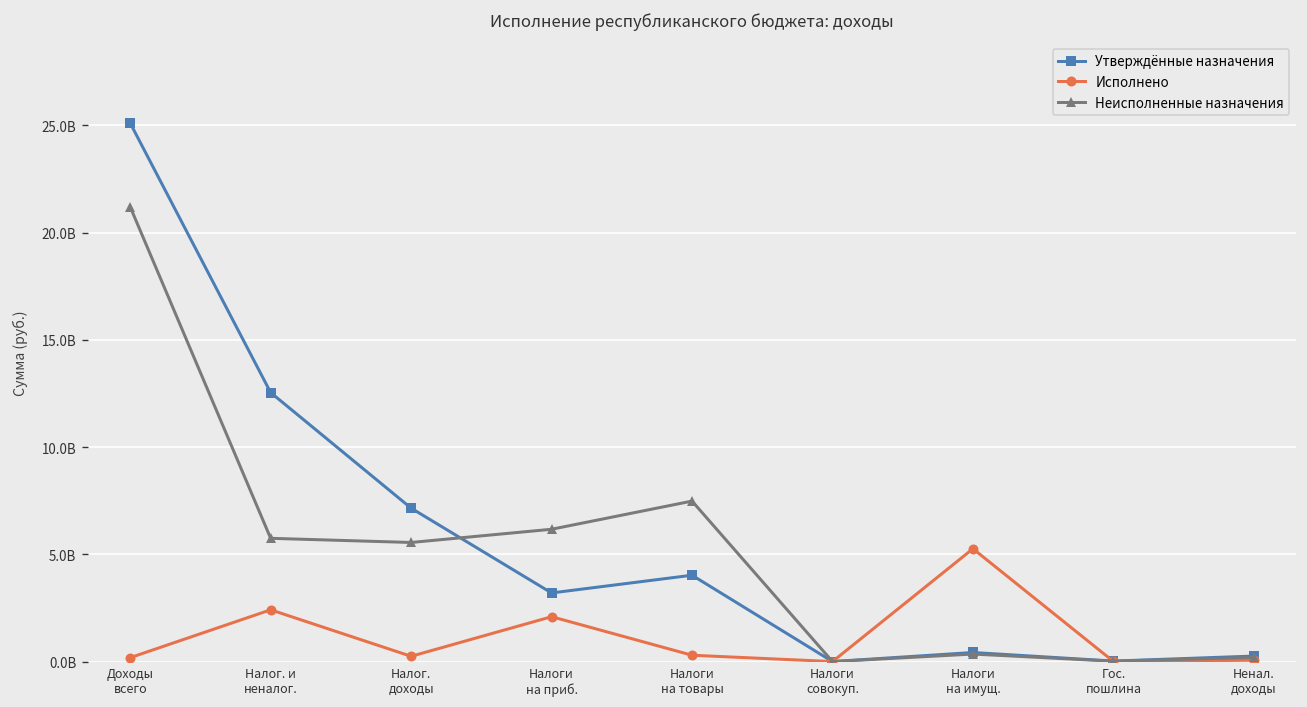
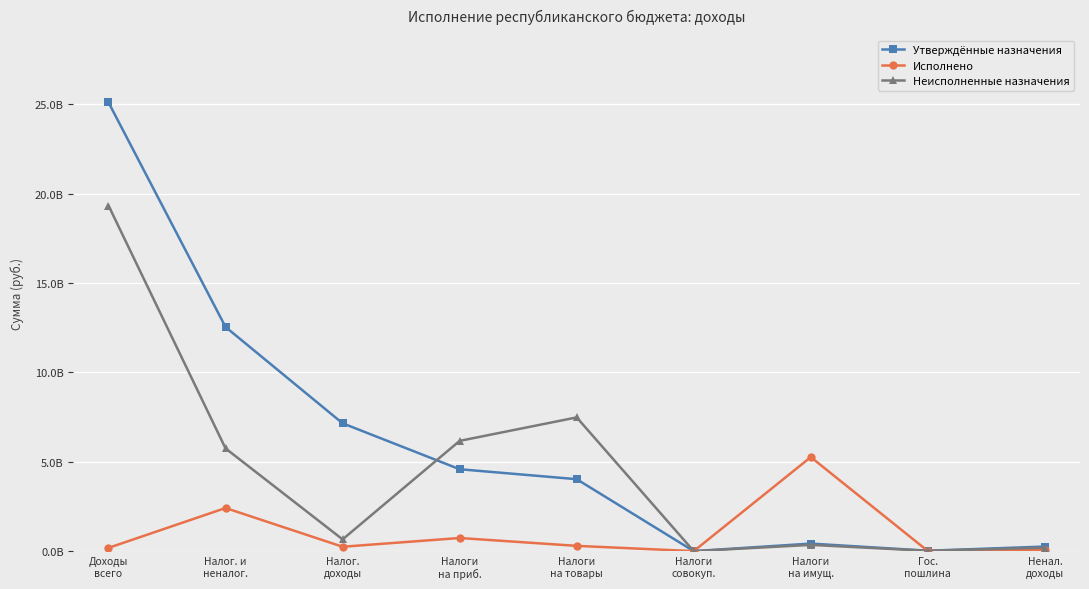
Неисполненные назначения, Доходы всего: 21200000000 -> 19300000000
Неисполненные назначения, Налог. доходы: 5600000000 -> 700000000
Утверждённые назначения, Налоги на приб.: 3200000000 -> 4600000000
Исполнено, Налоги на приб.: 2100000000 -> 700000000
